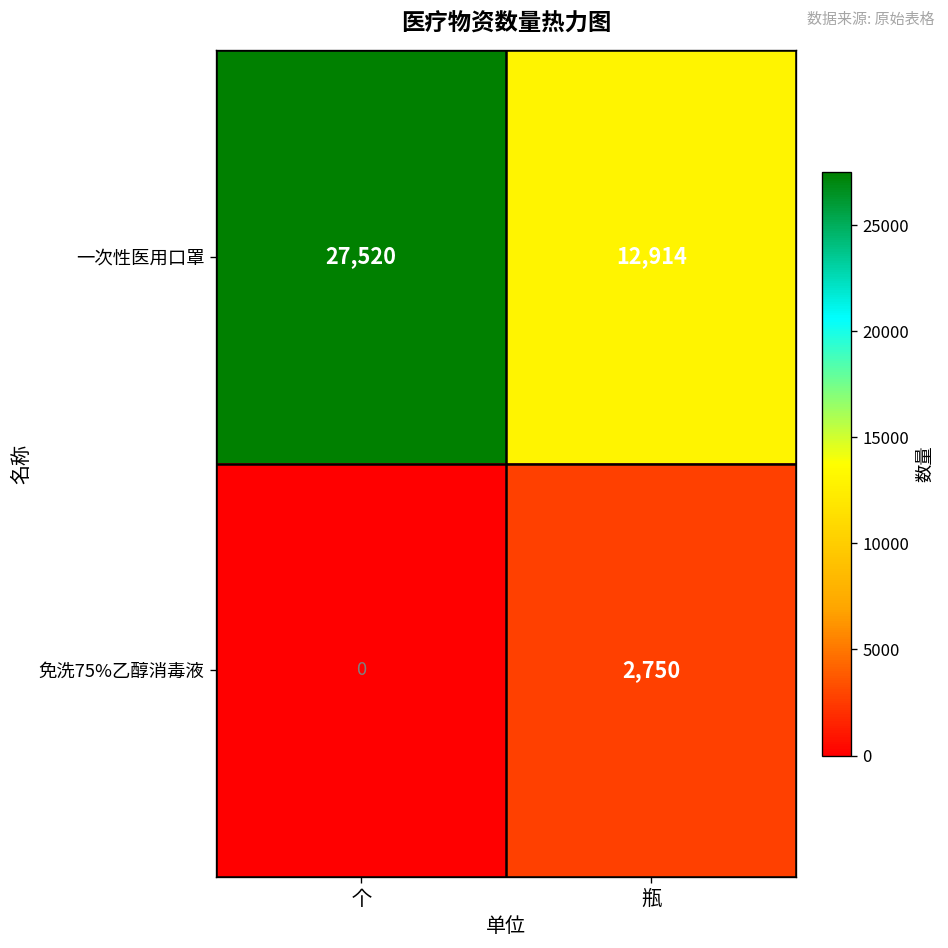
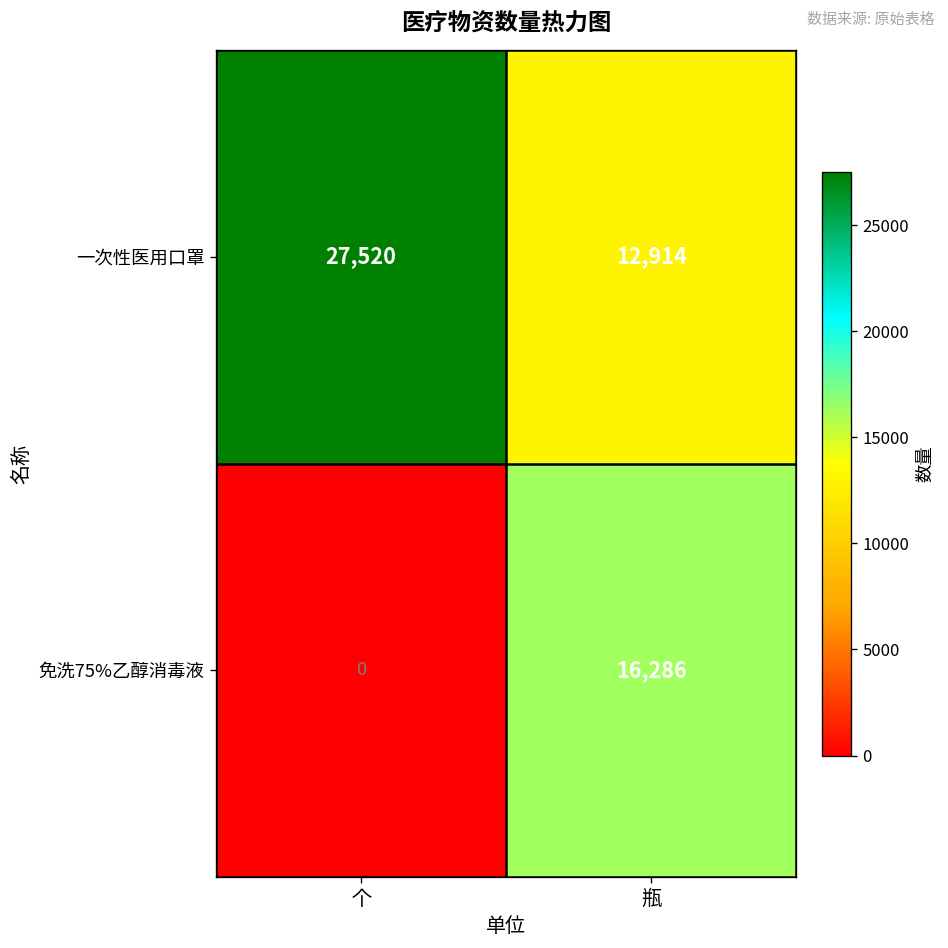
免洗75%乙醇消毒液, 瓶: 2,750 -> 16,286
